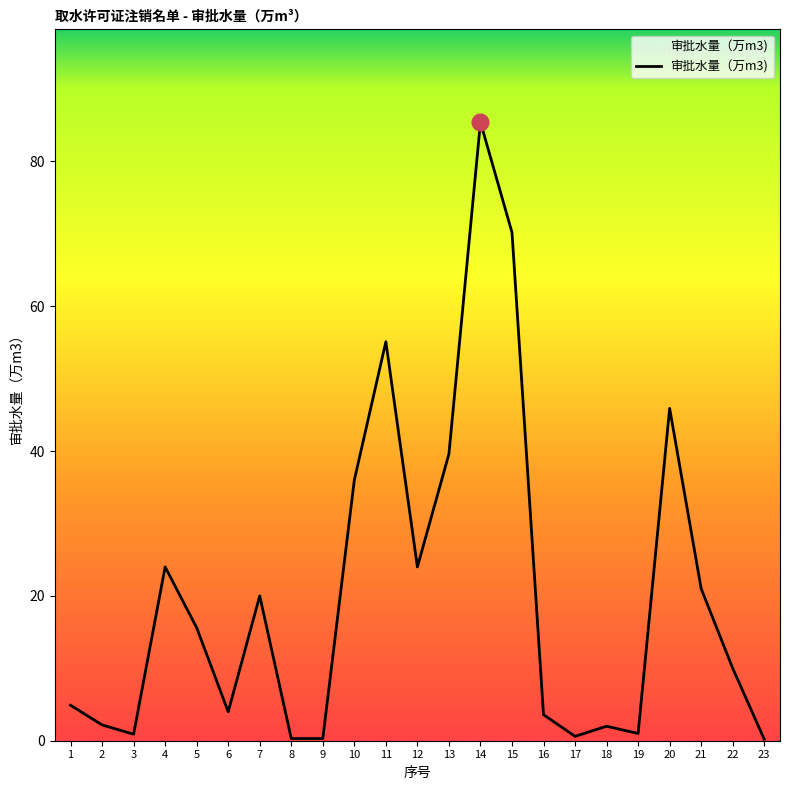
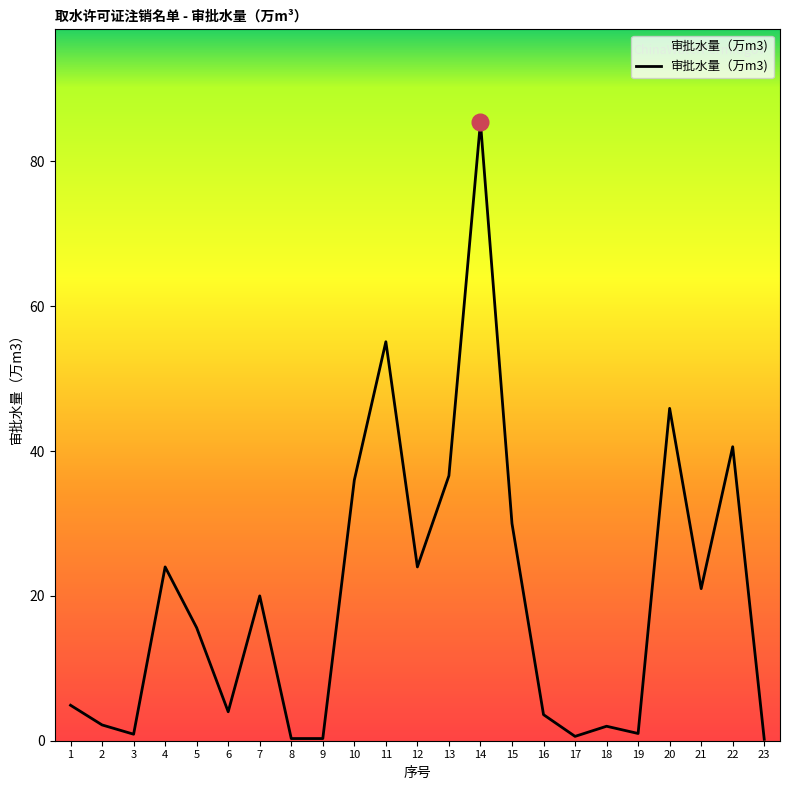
审批水量（万m3), 13: 40 -> 37
审批水量（万m3), 15: 70 -> 30
审批水量（万m3), 22: 10 -> 41
